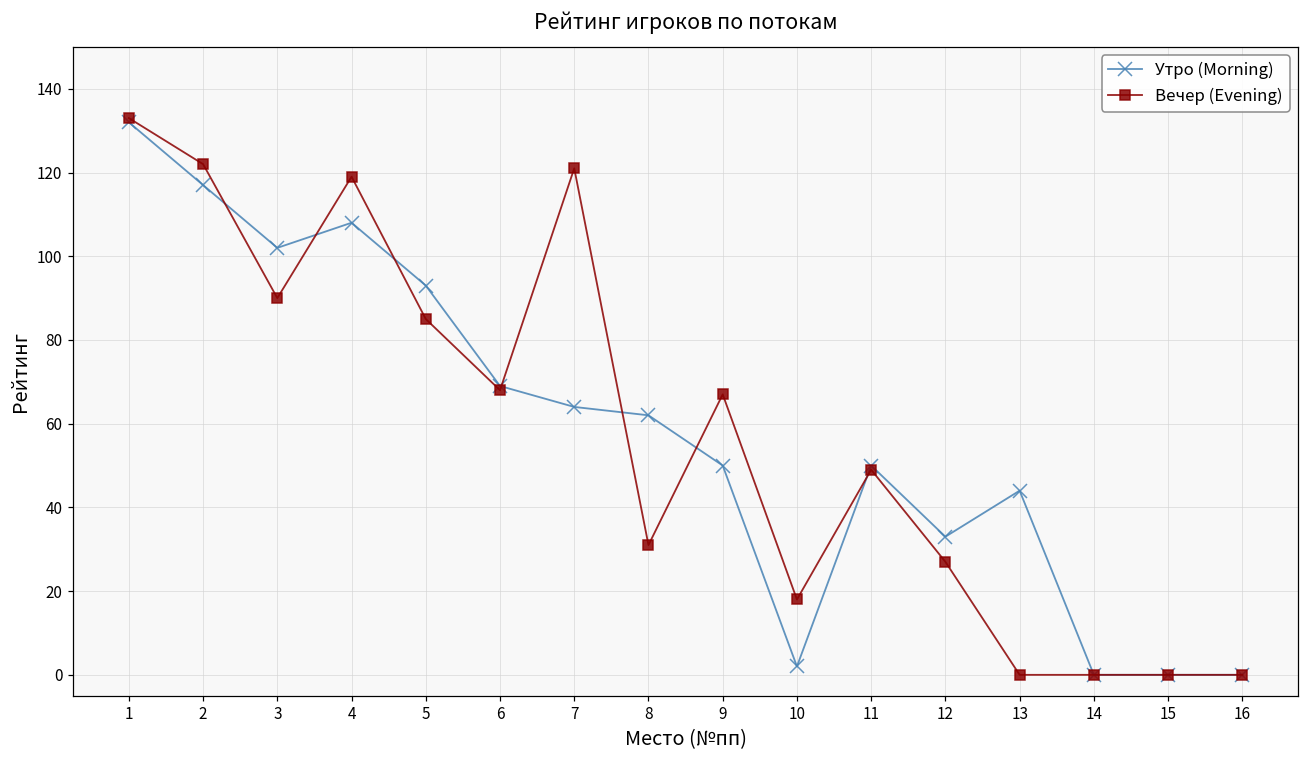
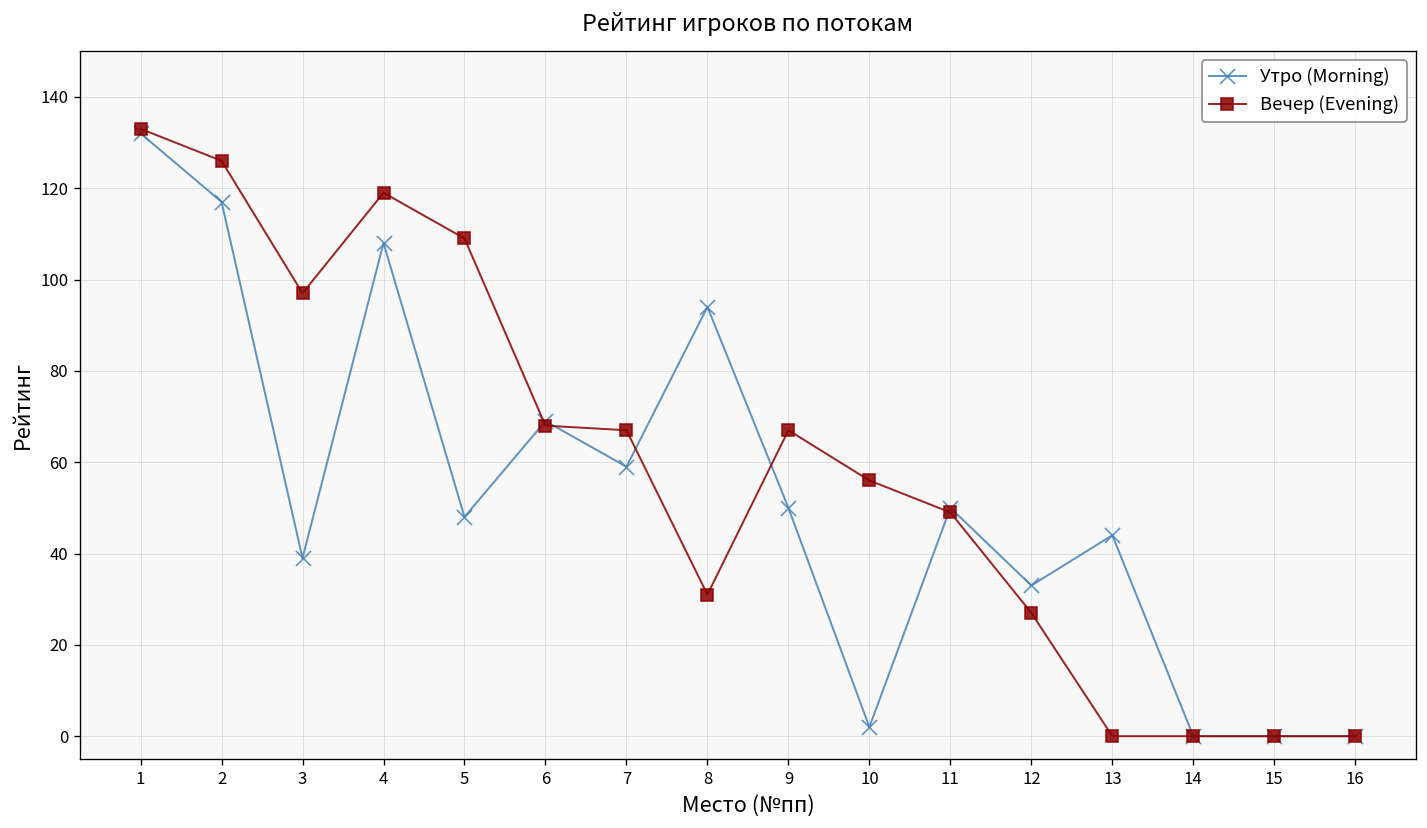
Вечер (Evening), 2: 122 -> 126
Утро (Morning), 3: 102 -> 39
Вечер (Evening), 3: 90 -> 97
Утро (Morning), 5: 93 -> 48
Вечер (Evening), 5: 85 -> 109
Утро (Morning), 7: 64 -> 59
Вечер (Evening), 7: 121 -> 67
Утро (Morning), 8: 62 -> 94
Вечер (Evening), 10: 18 -> 56
